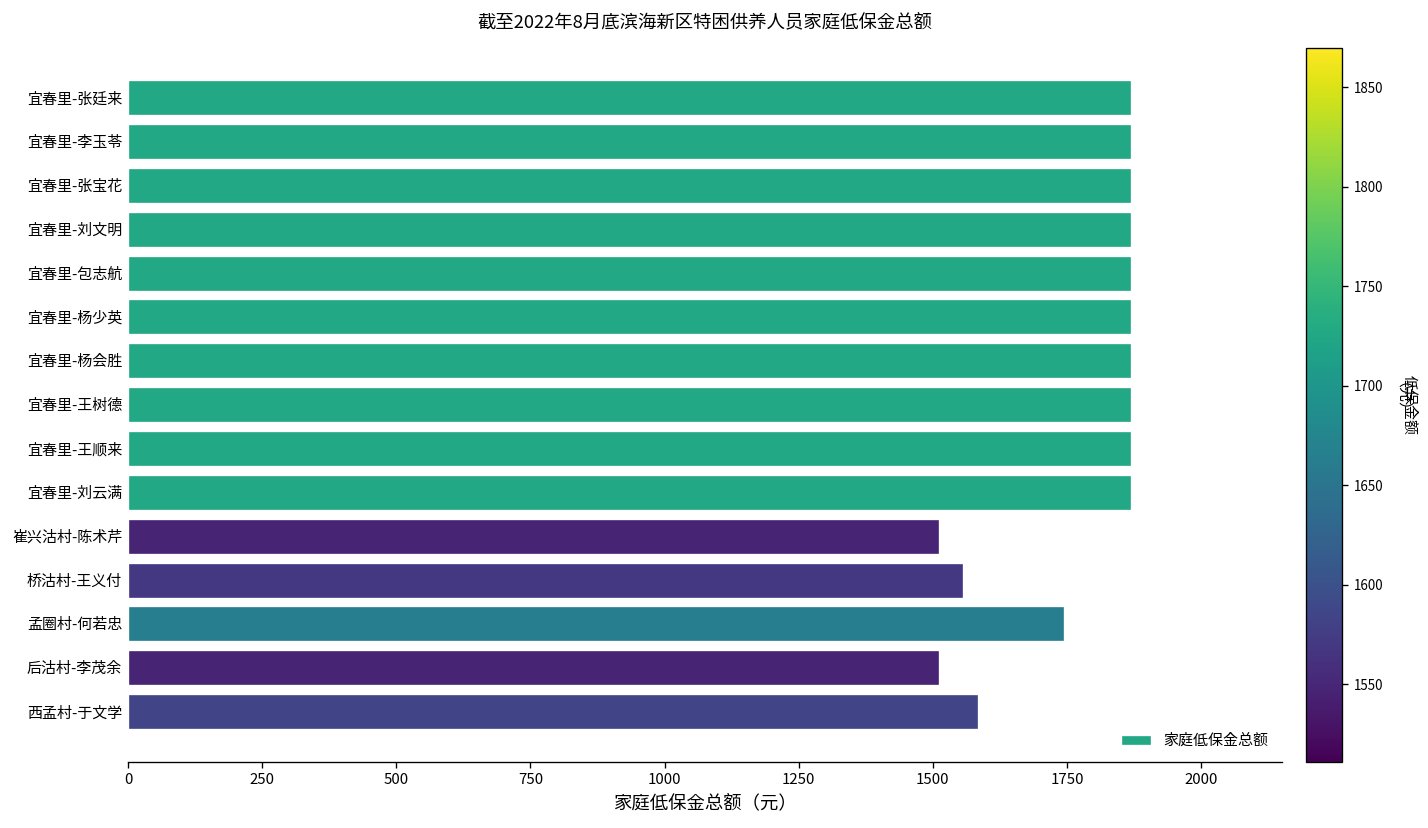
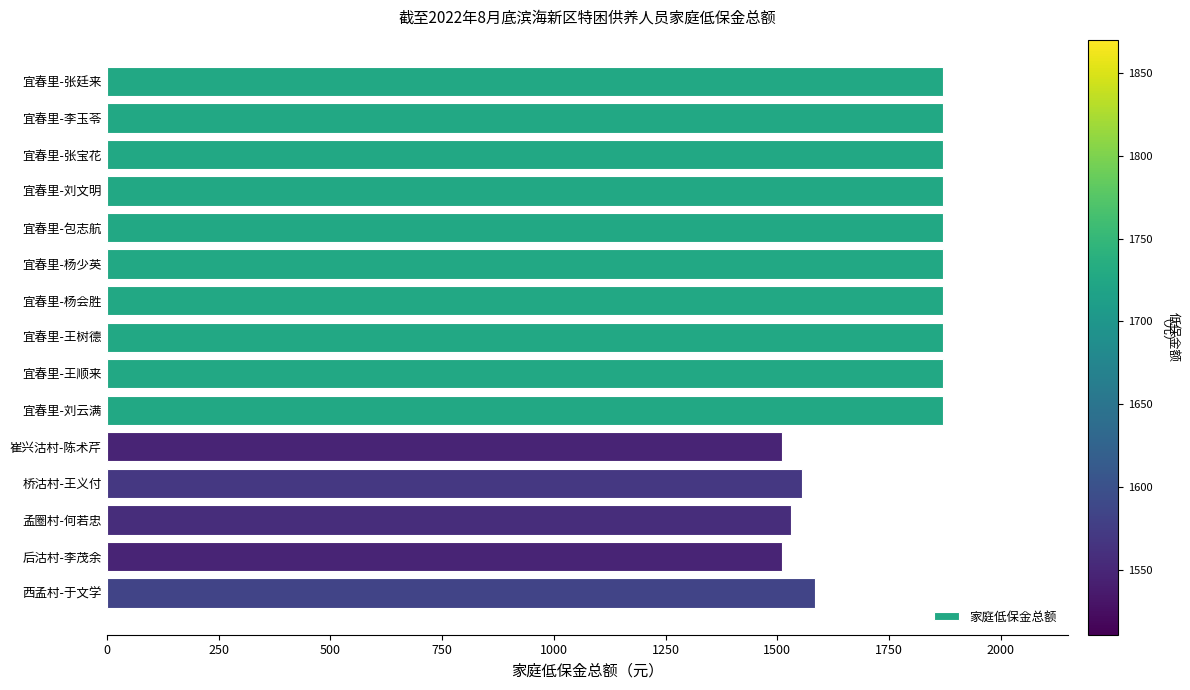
孟圈村-何若忠: 1750 -> 1530
